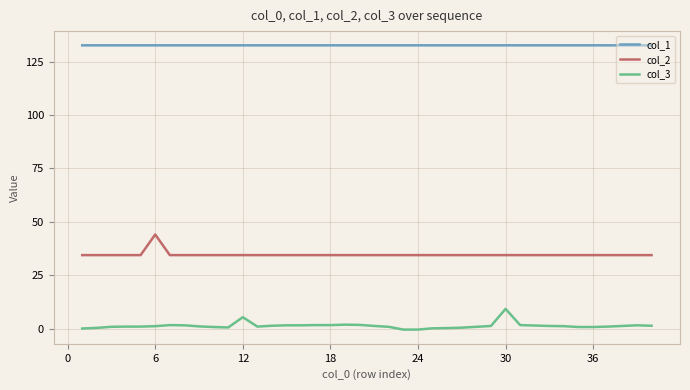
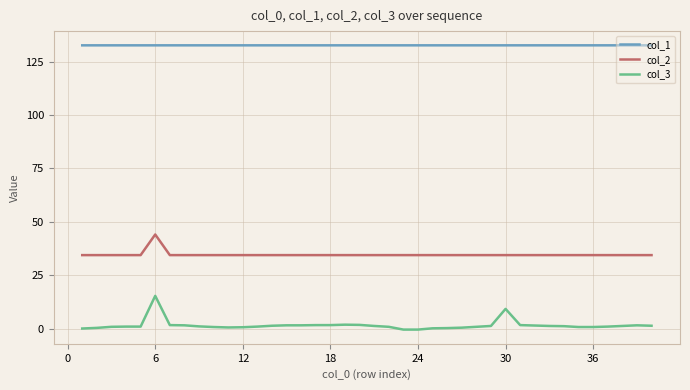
col_3, 6: 1 -> 15
col_3, 12: 5 -> 1
